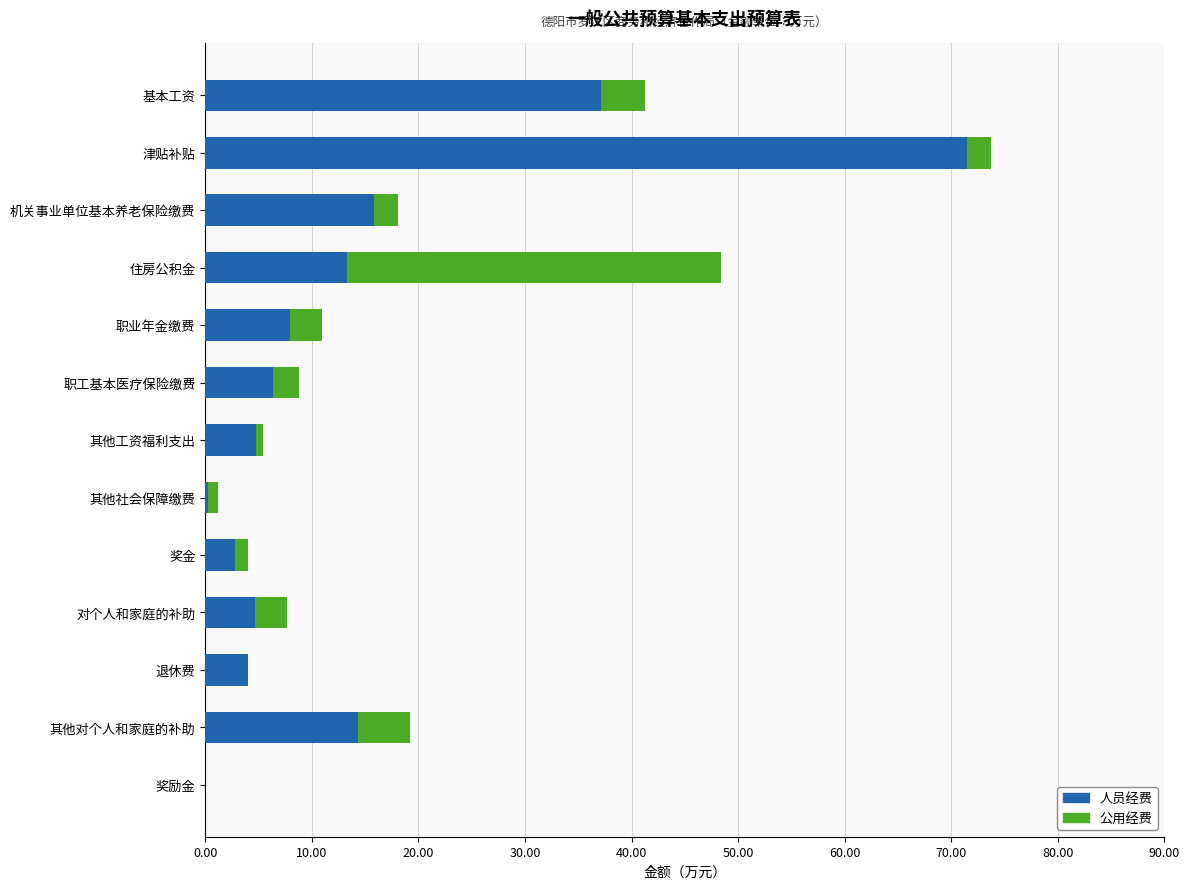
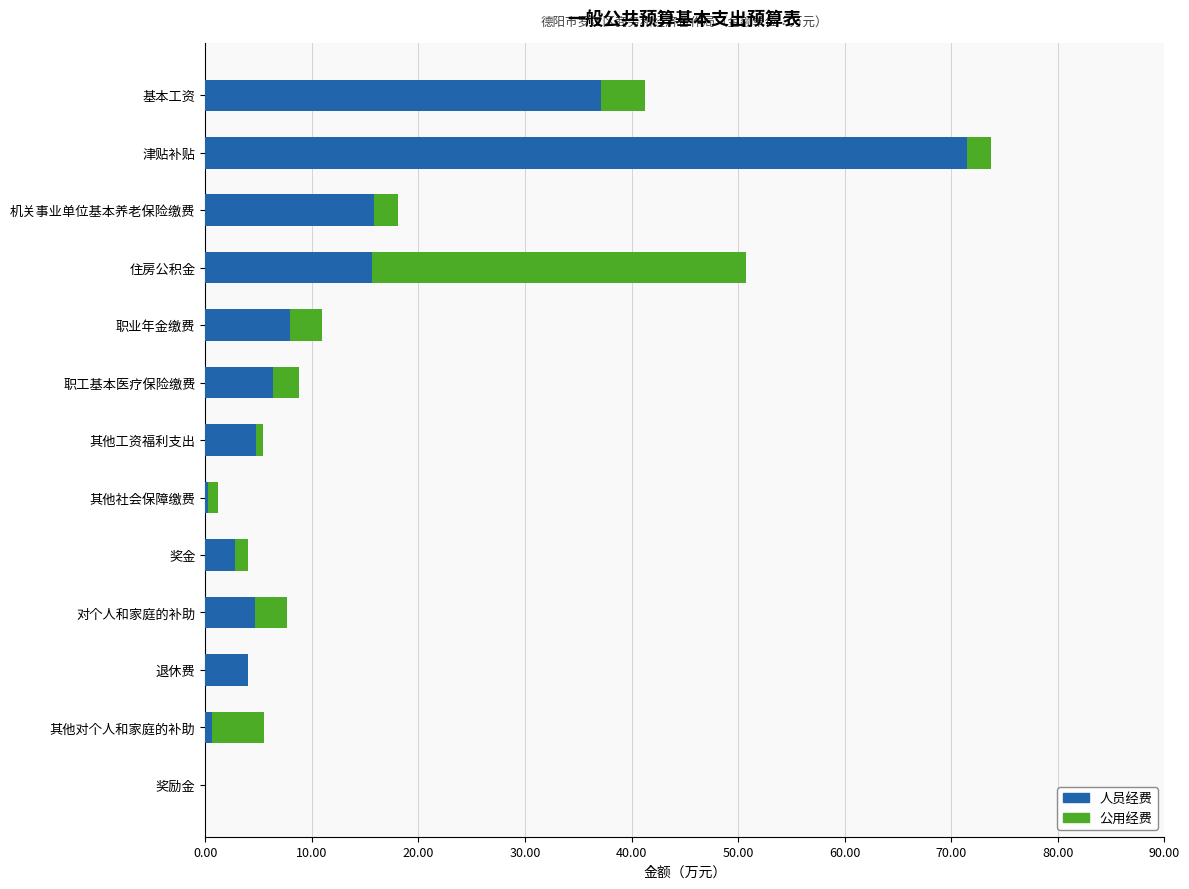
人员经费, 住房公积金: 13.3 -> 15.7
人员经费, 其他对个人和家庭的补助: 14.3 -> 0.7
